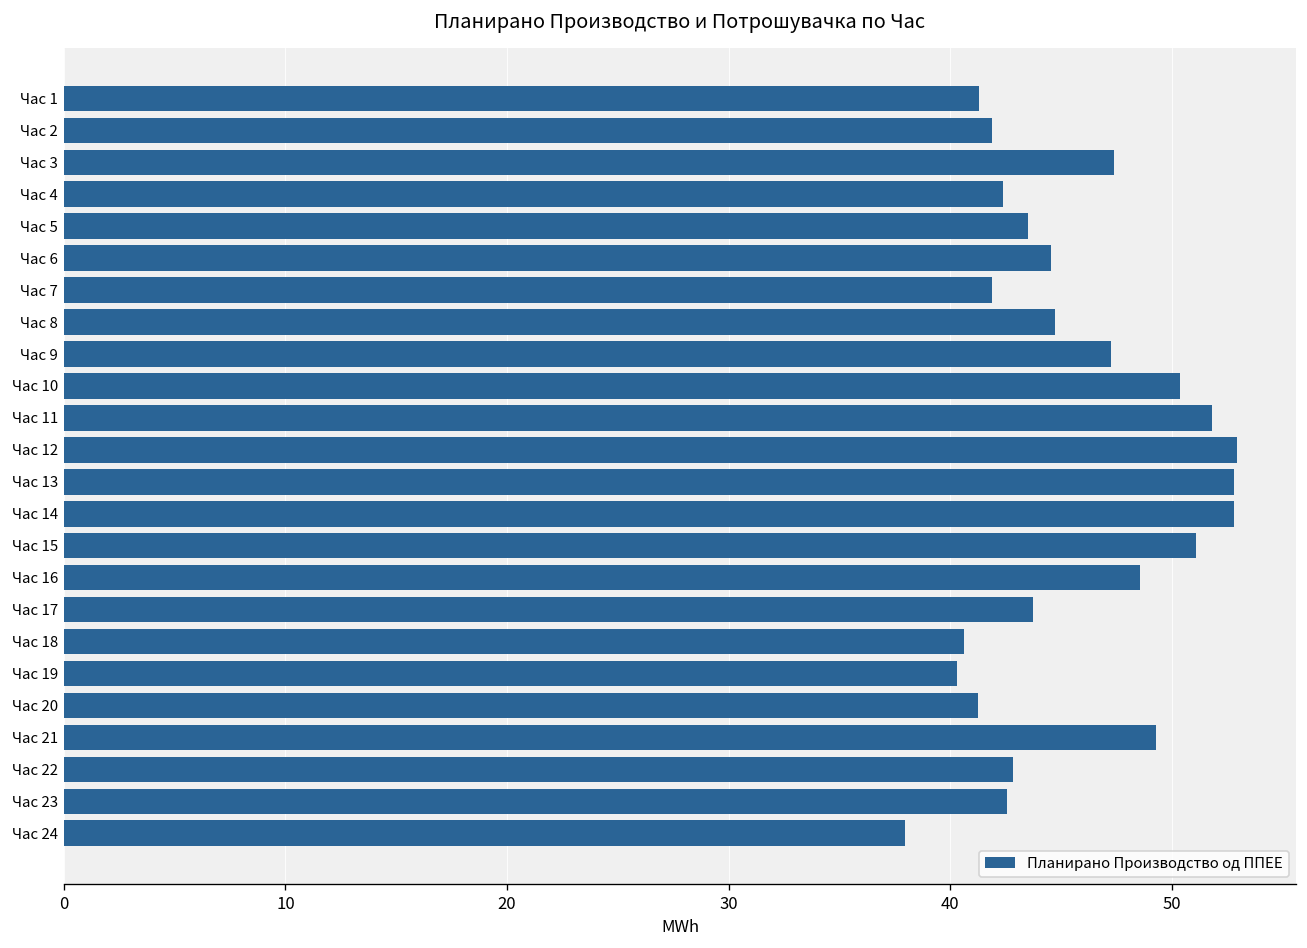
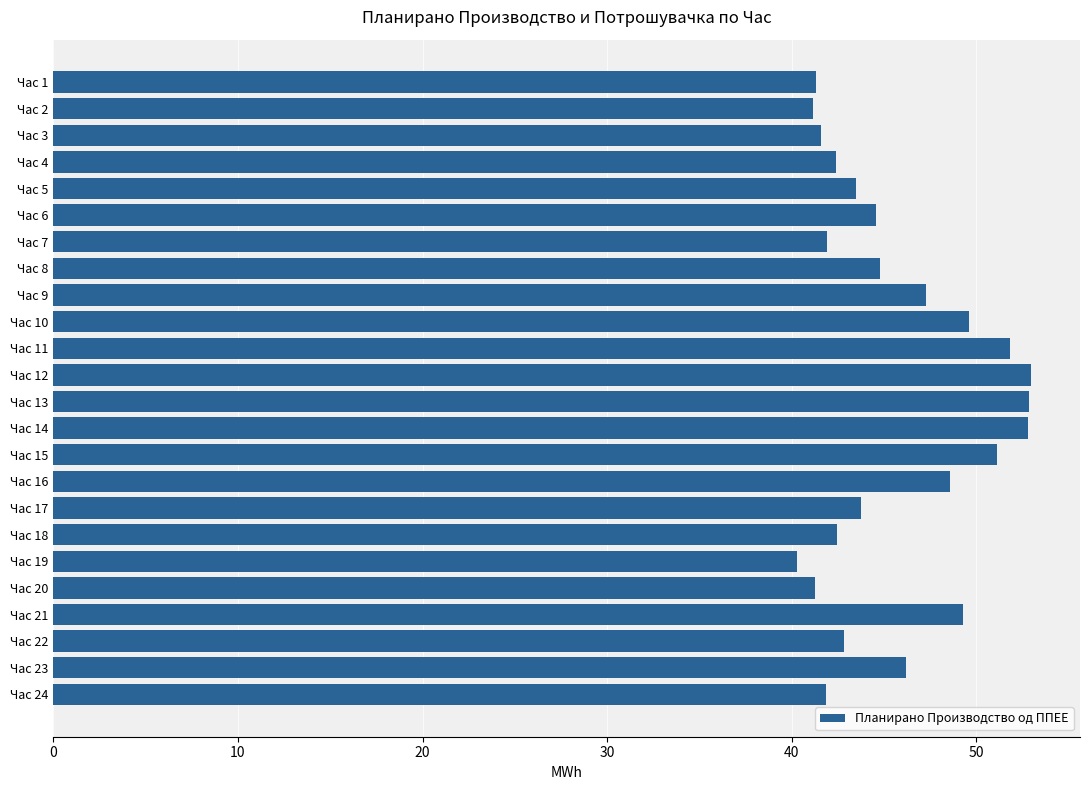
Час 2: 41.9 -> 41.1
Час 3: 47.4 -> 41.6
Час 10: 50.4 -> 49.6
Час 18: 40.6 -> 42.4
Час 23: 42.6 -> 46.2
Час 24: 38.0 -> 41.8
